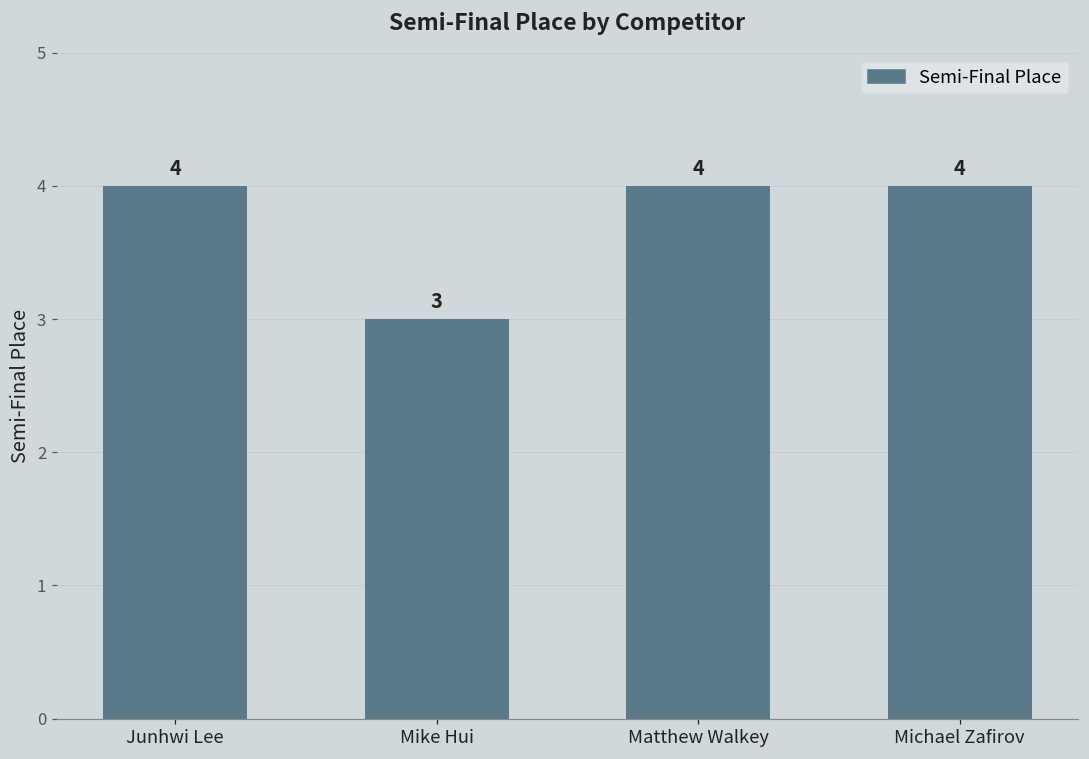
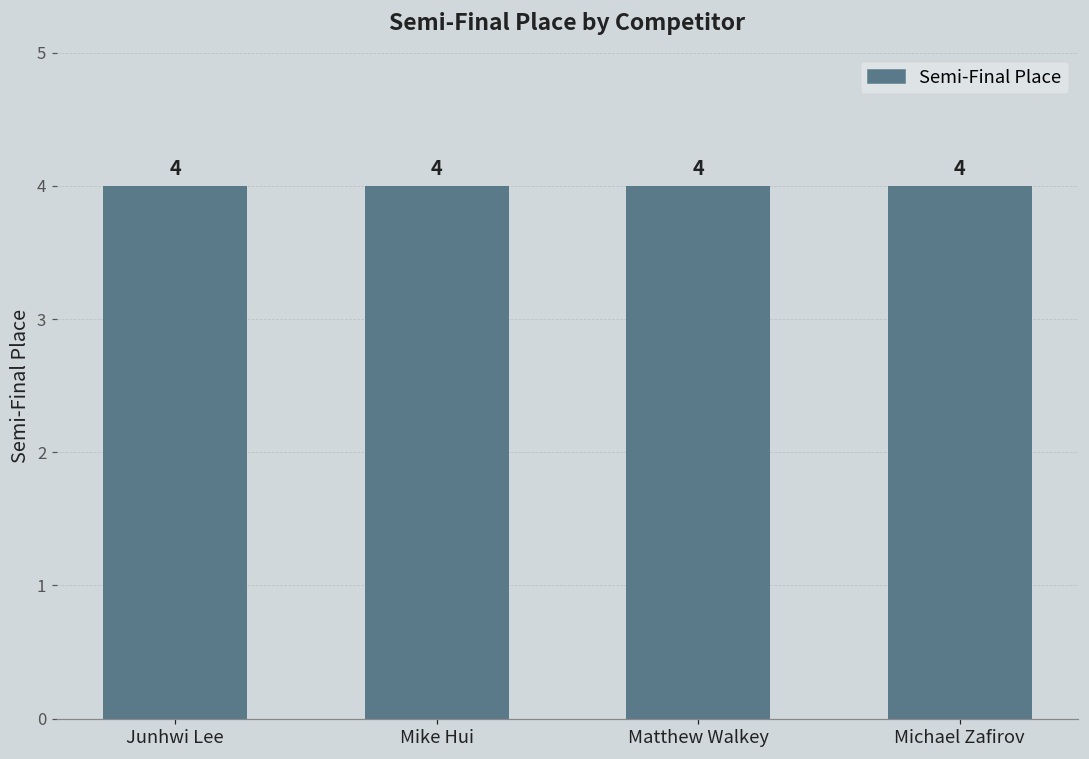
Mike Hui: 3 -> 4
